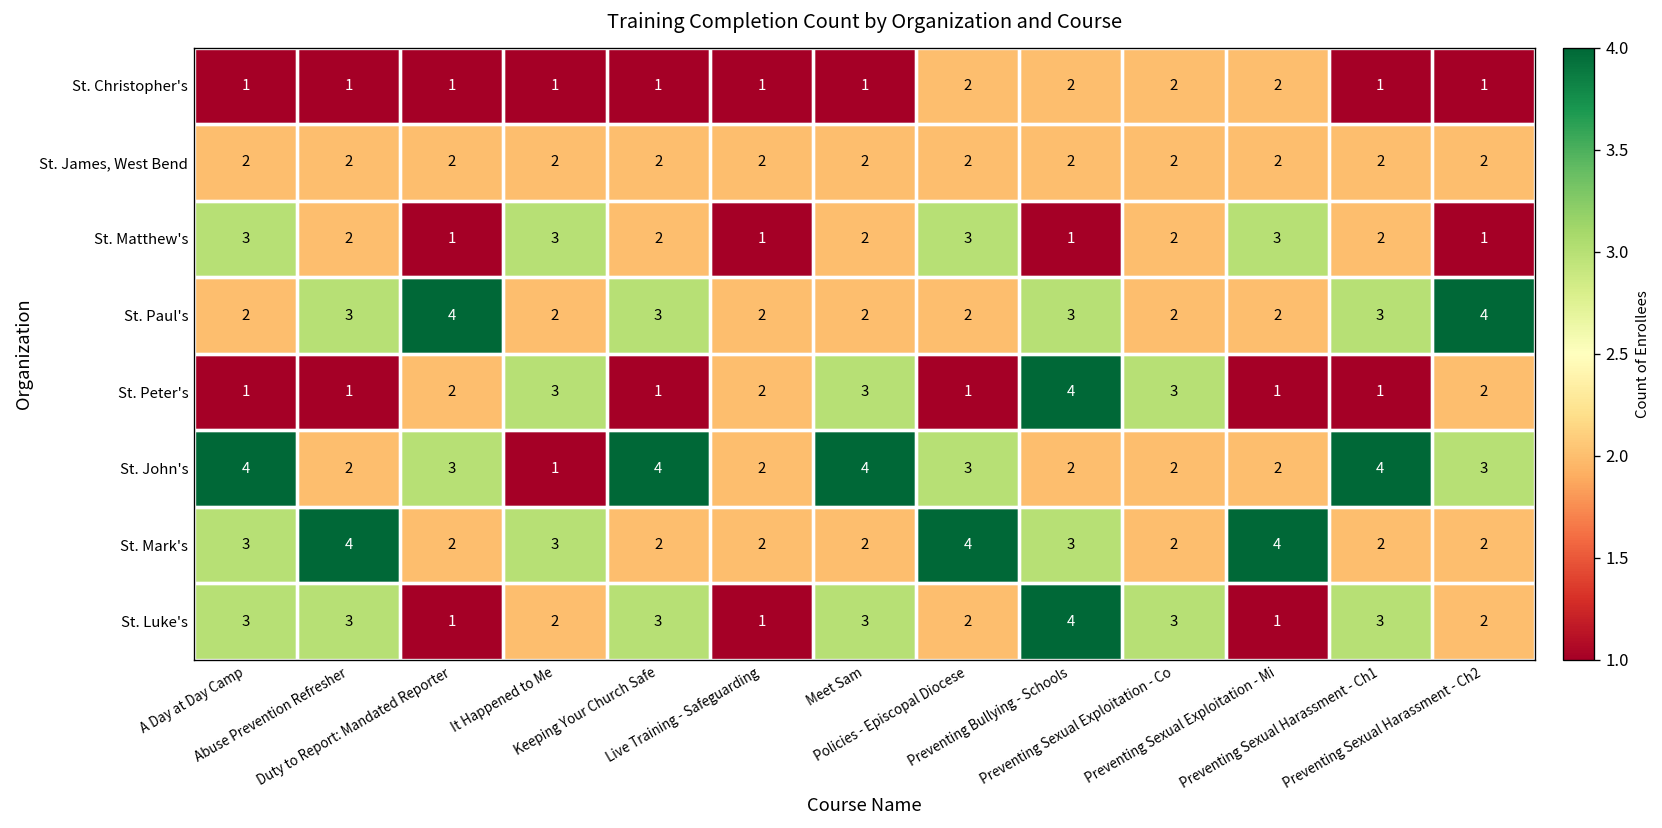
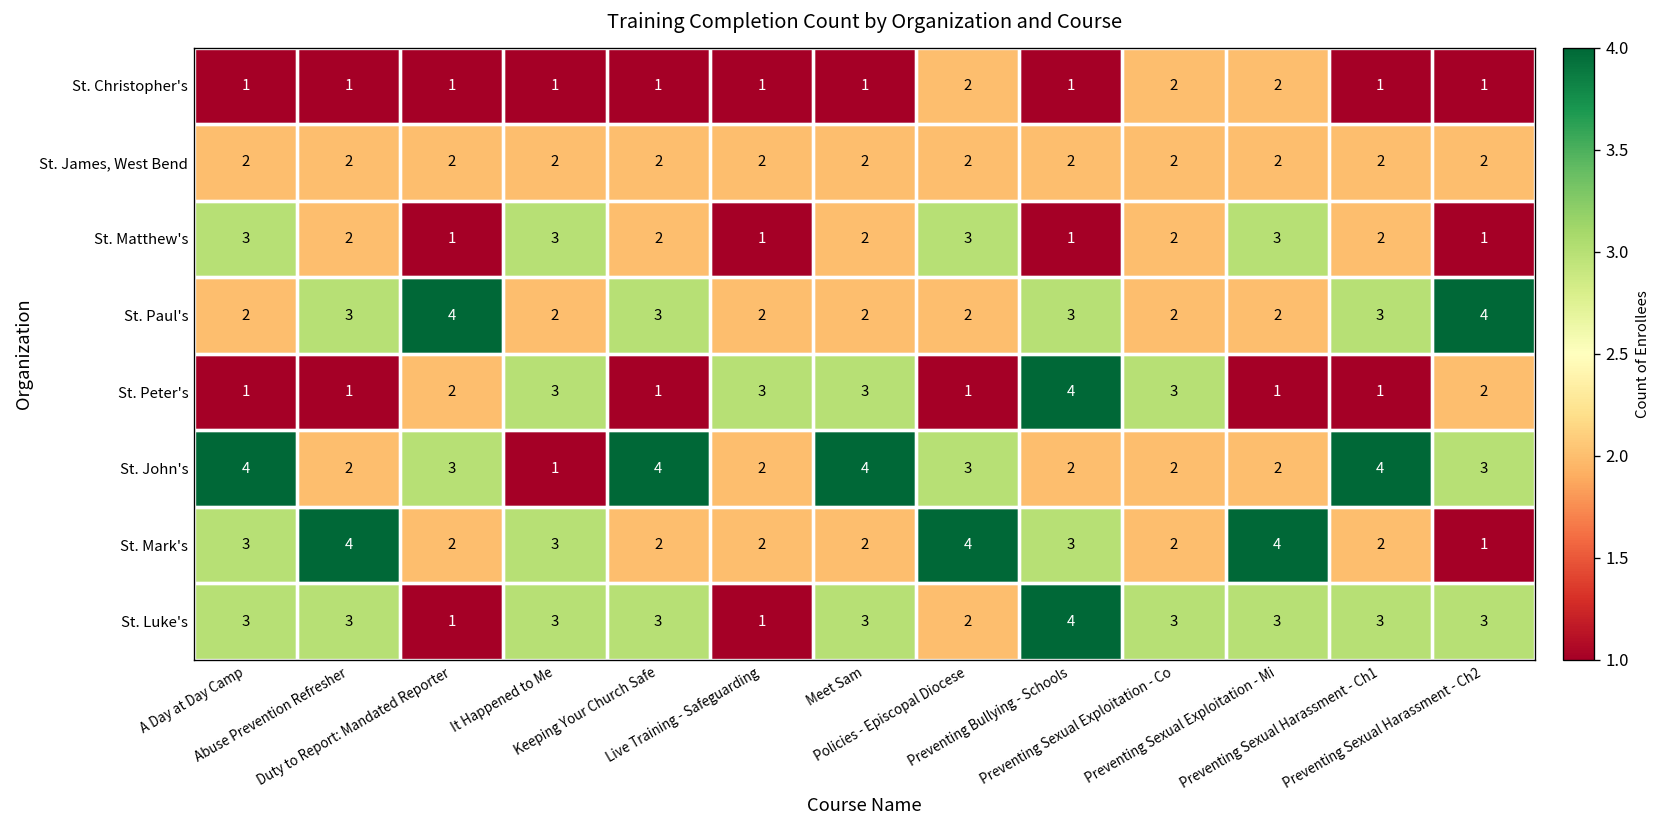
St. Christopher's, Preventing Bullying - Schools: 2 -> 1
St. Peter's, Live Training - Safeguarding: 2 -> 3
St. Mark's, Preventing Sexual Harassment - Ch2: 2 -> 1
St. Luke's, It Happened to Me: 2 -> 3
St. Luke's, Preventing Sexual Exploitation - Mi: 1 -> 3
St. Luke's, Preventing Sexual Harassment - Ch2: 2 -> 3
